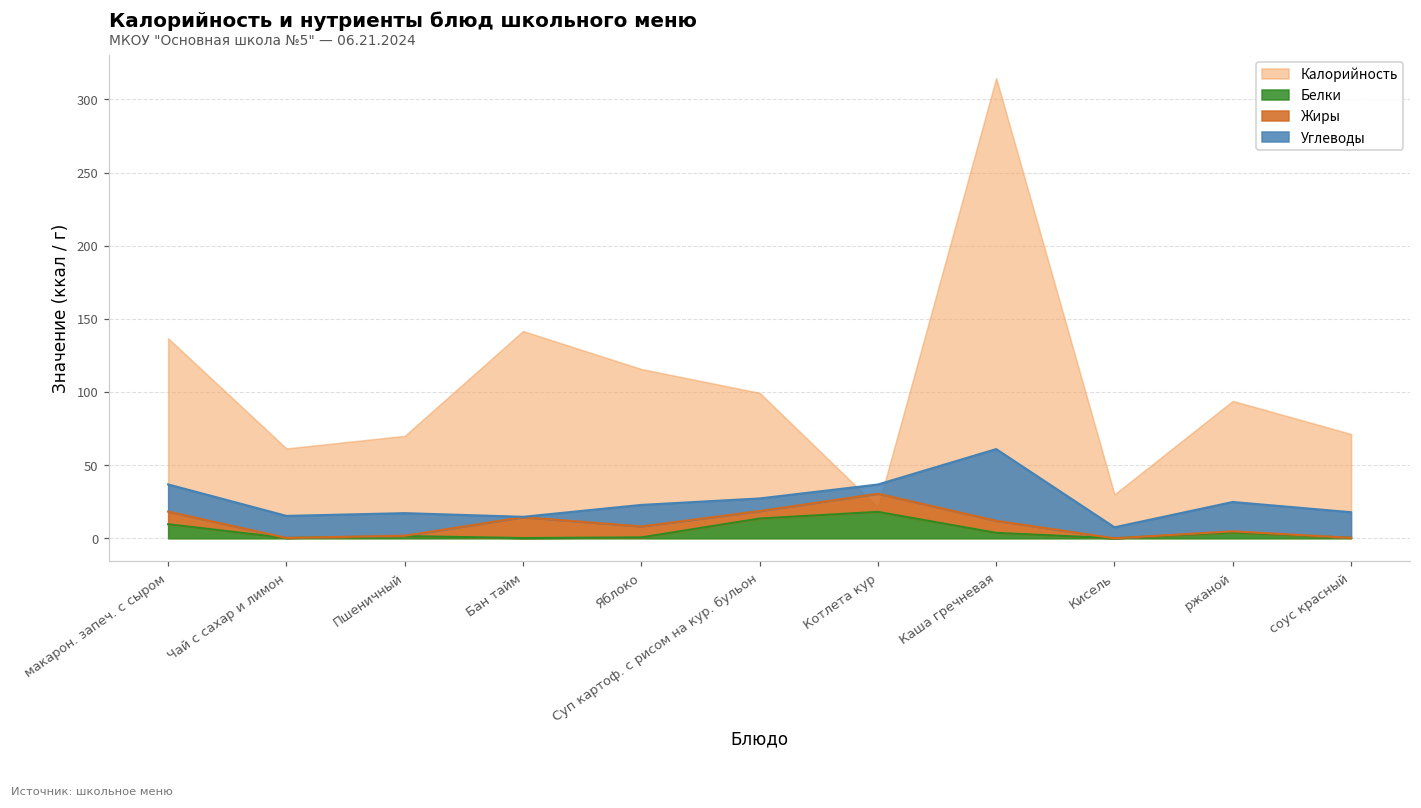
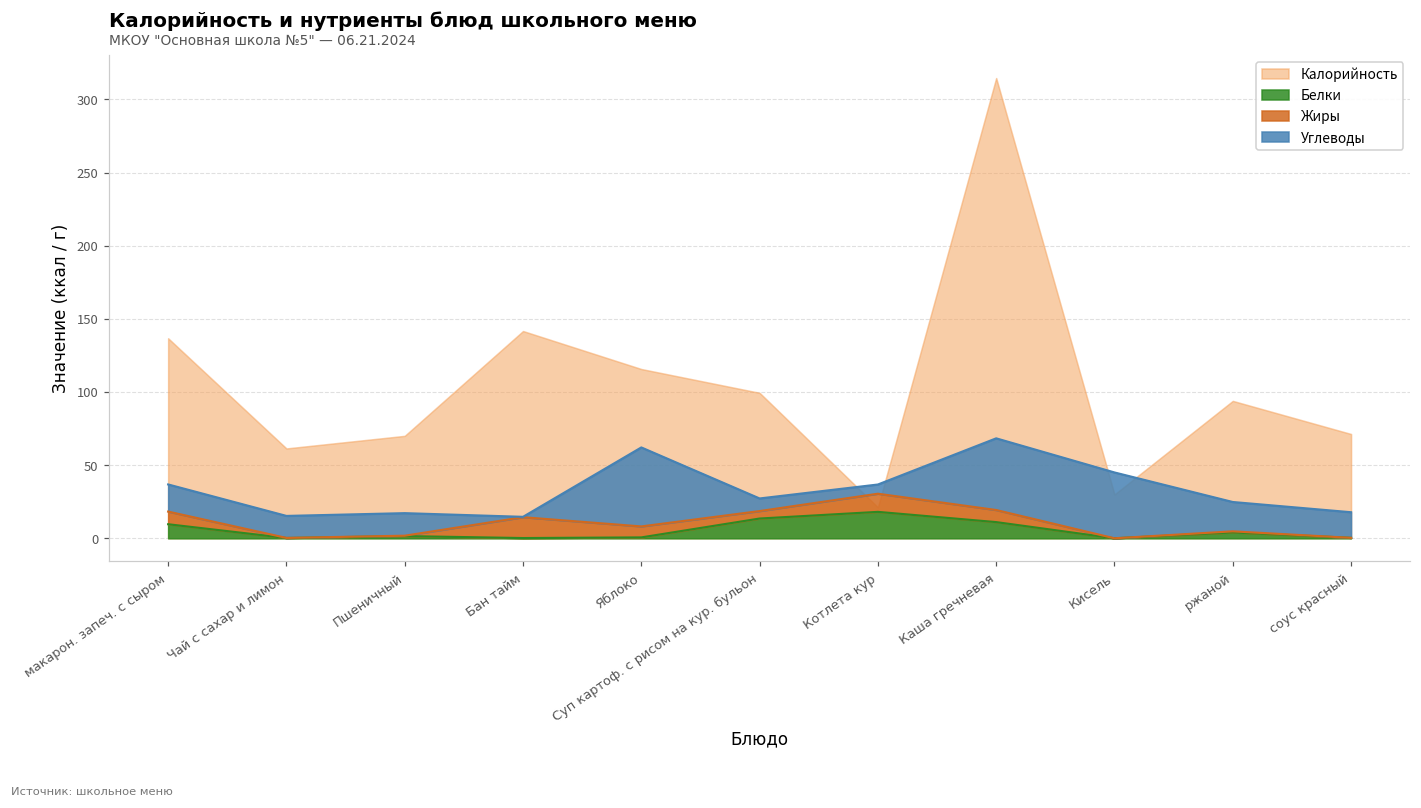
Углеводы, Яблоко: 15 -> 54
Белки, Каша гречневая: 4 -> 11
Углеводы, Кисель: 8 -> 45
